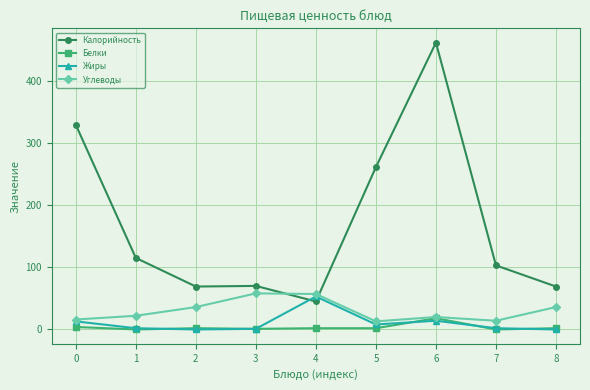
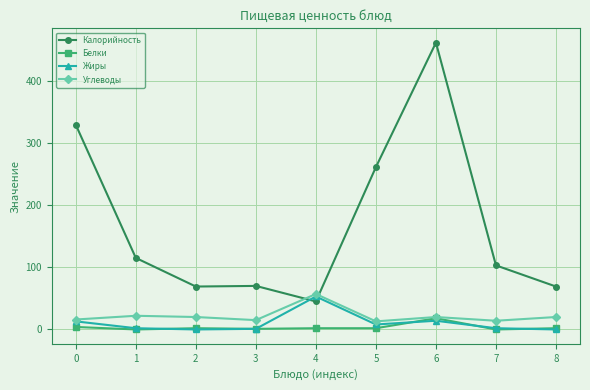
Углеводы, 2: 40 -> 20
Углеводы, 3: 60 -> 20
Углеводы, 8: 40 -> 20
